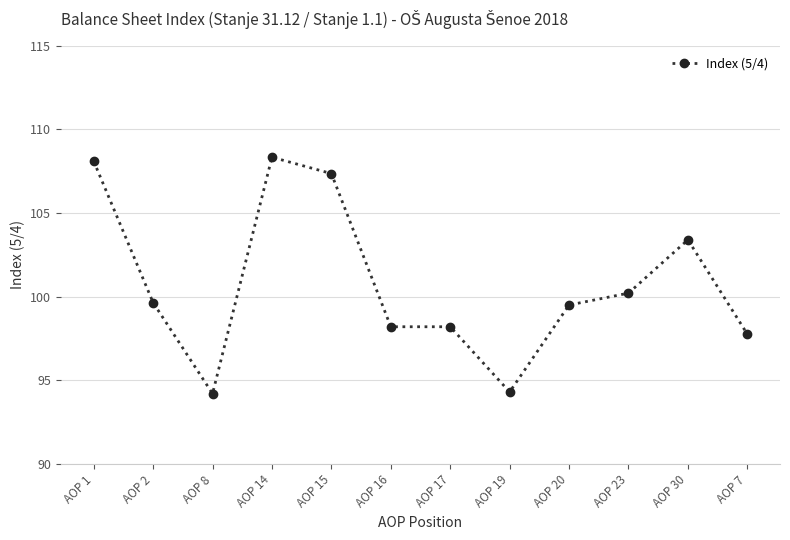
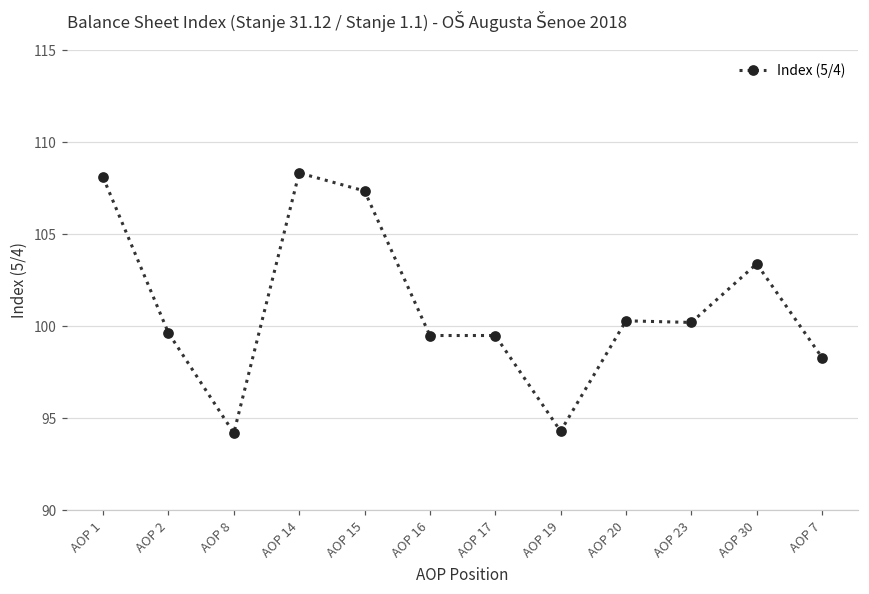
AOP 16: 98.2 -> 99.5
AOP 17: 98.2 -> 99.5
AOP 20: 99.5 -> 100.3
AOP 7: 97.8 -> 98.3
